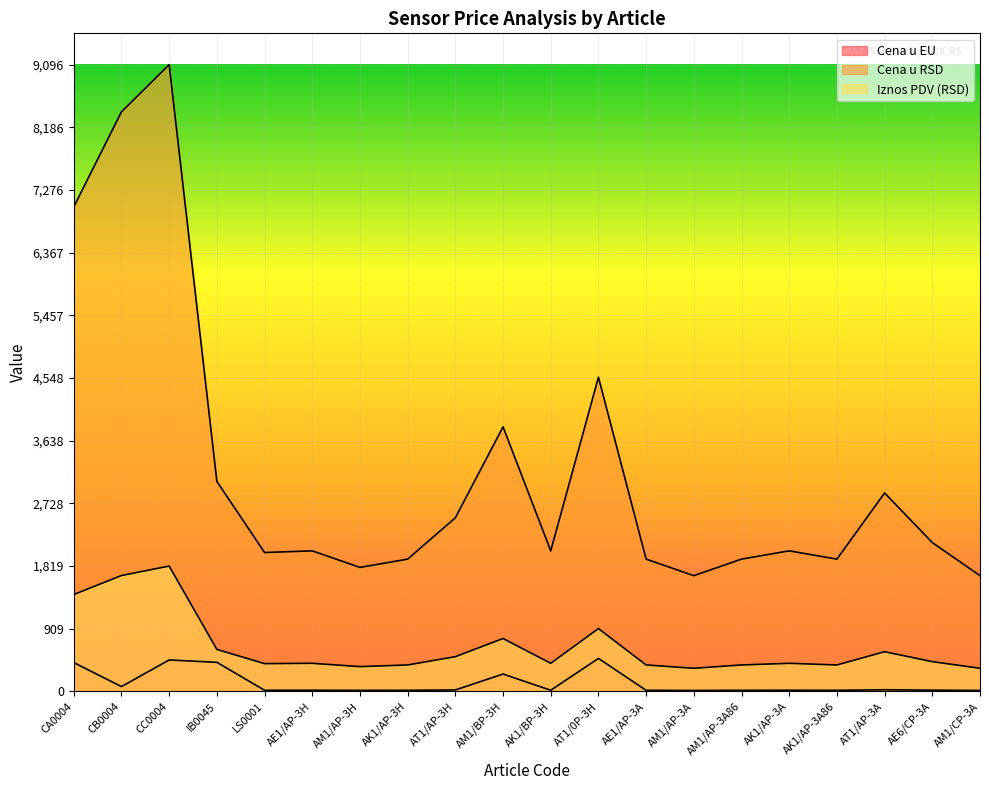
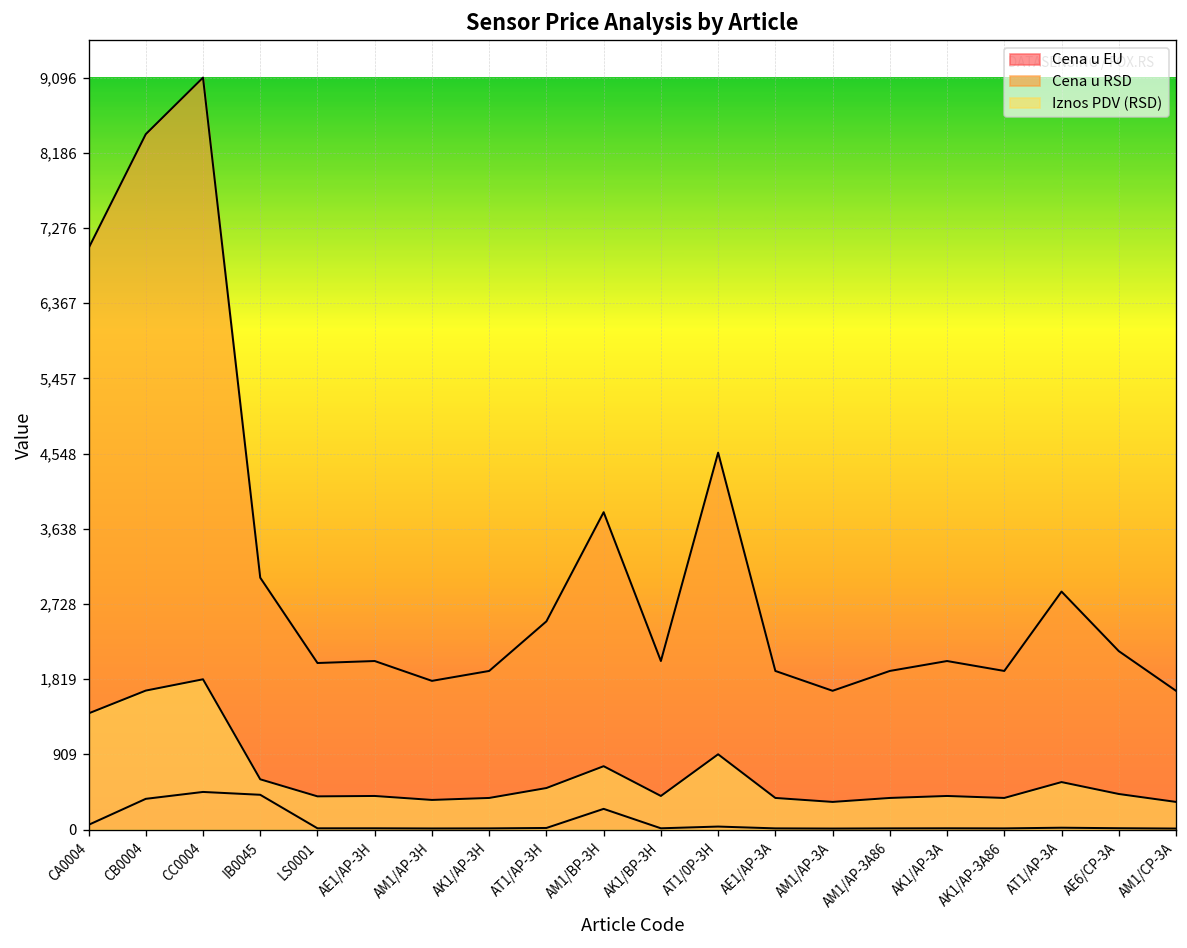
Cena u EU, CA0004: 400 -> 100
Cena u EU, CB0004: 100 -> 400
Cena u EU, AT1/0P-3H: 500 -> 0
